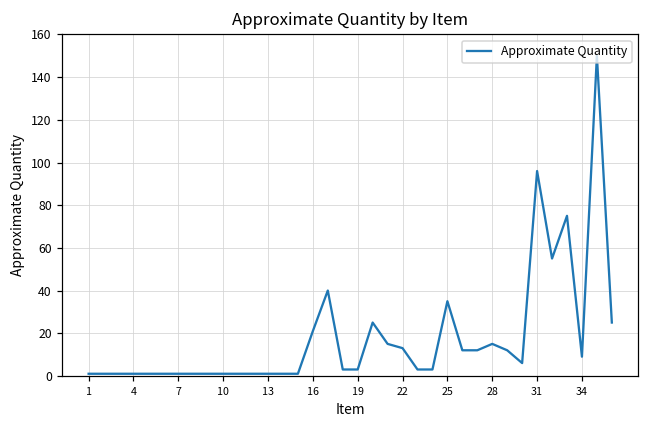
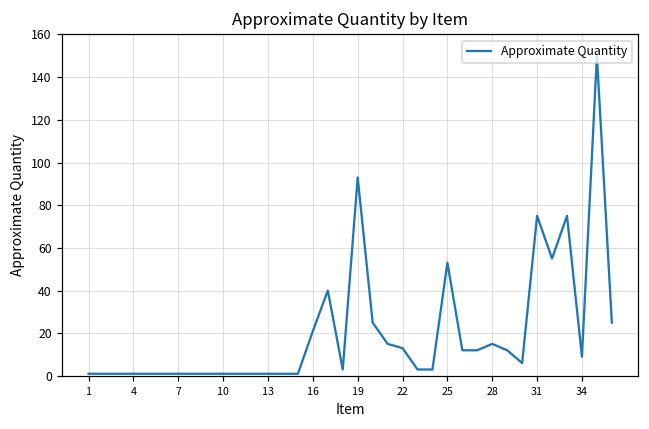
19: 3 -> 93
25: 35 -> 53
31: 96 -> 75
